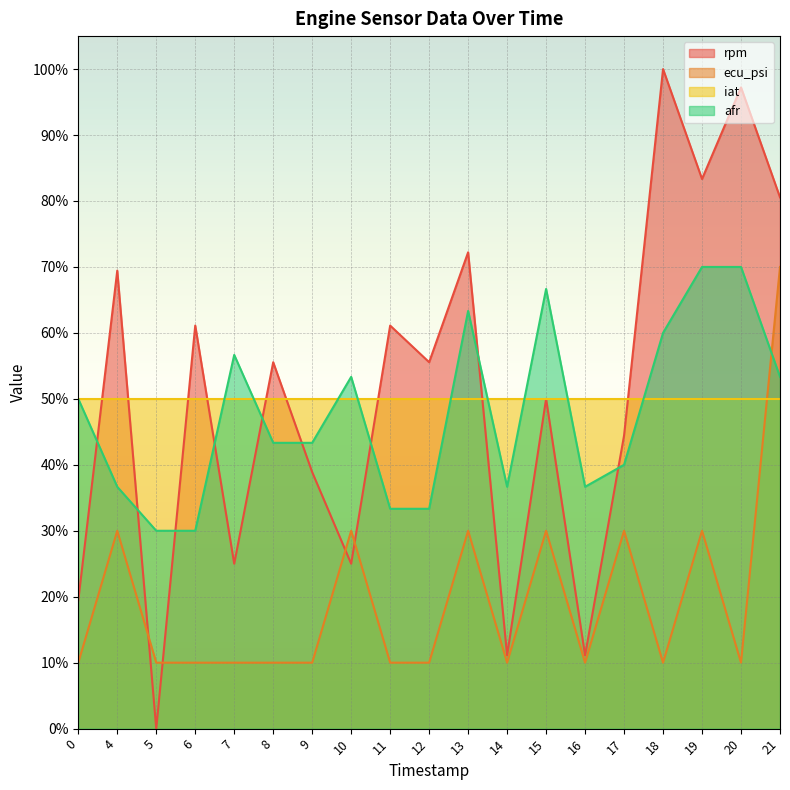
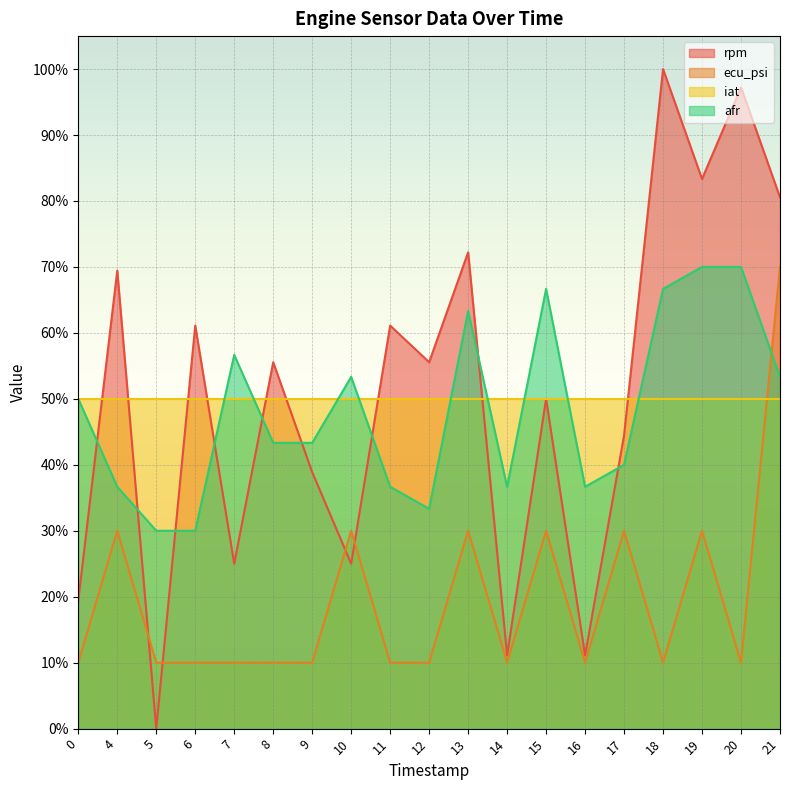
afr, 11: 33% -> 37%
afr, 18: 60% -> 67%
